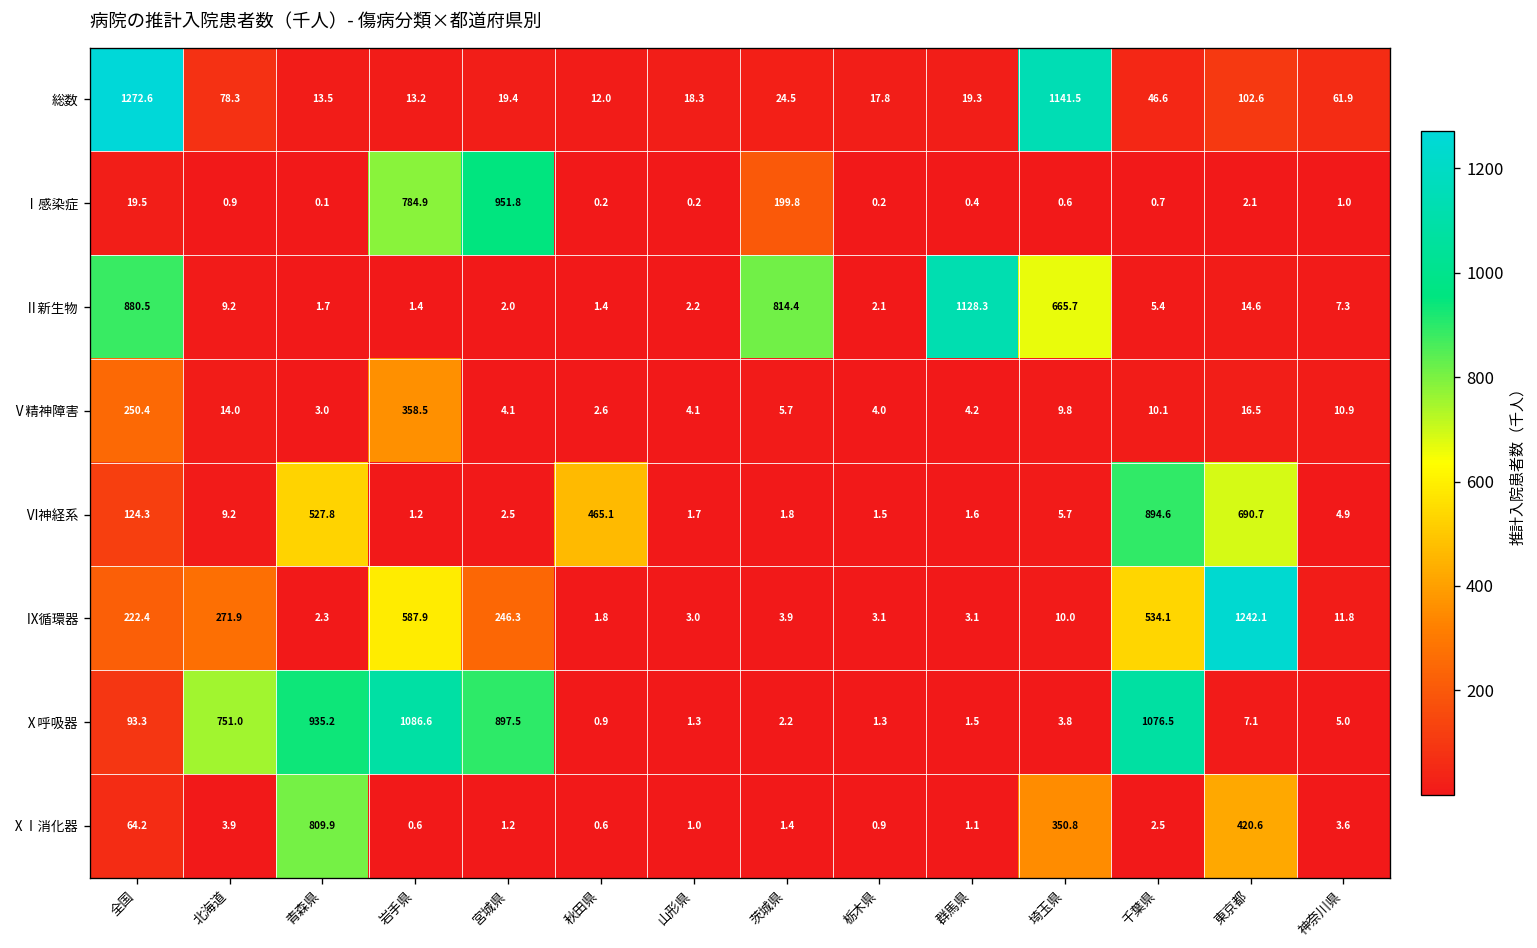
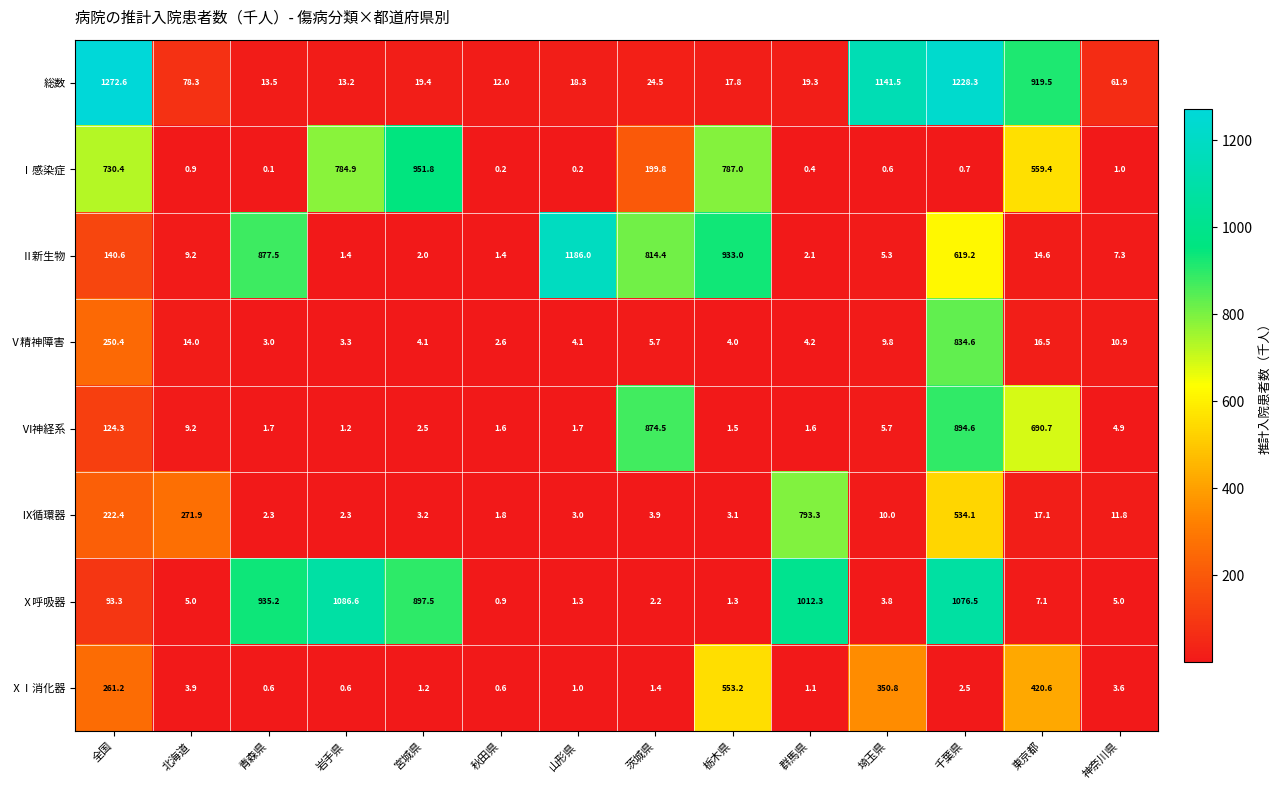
総数, 千葉県: 46.6 -> 1228.3
総数, 東京都: 102.6 -> 919.5
Ⅰ感染症, 全国: 19.5 -> 730.4
Ⅰ感染症, 栃木県: 0.2 -> 787.0
Ⅰ感染症, 東京都: 2.1 -> 559.4
Ⅱ新生物, 全国: 880.5 -> 140.6
Ⅱ新生物, 青森県: 1.7 -> 877.5
Ⅱ新生物, 山形県: 2.2 -> 1186.0
Ⅱ新生物, 栃木県: 2.1 -> 933.0
Ⅱ新生物, 群馬県: 1128.3 -> 2.1
Ⅱ新生物, 埼玉県: 665.7 -> 5.3
Ⅱ新生物, 千葉県: 5.4 -> 619.2
Ⅴ精神障害, 岩手県: 358.5 -> 3.3
Ⅴ精神障害, 千葉県: 10.1 -> 834.6
Ⅵ神経系, 青森県: 527.8 -> 1.7
Ⅵ神経系, 秋田県: 465.1 -> 1.6
Ⅵ神経系, 茨城県: 1.8 -> 874.5
Ⅸ循環器, 岩手県: 587.9 -> 2.3
Ⅸ循環器, 宮城県: 246.3 -> 3.2
Ⅸ循環器, 群馬県: 3.1 -> 793.3
Ⅸ循環器, 東京都: 1242.1 -> 17.1
Ⅹ呼吸器, 北海道: 751.0 -> 5.0
Ⅹ呼吸器, 群馬県: 1.5 -> 1012.3
ⅩⅠ消化器, 全国: 64.2 -> 261.2
ⅩⅠ消化器, 青森県: 809.9 -> 0.6
ⅩⅠ消化器, 栃木県: 0.9 -> 553.2
